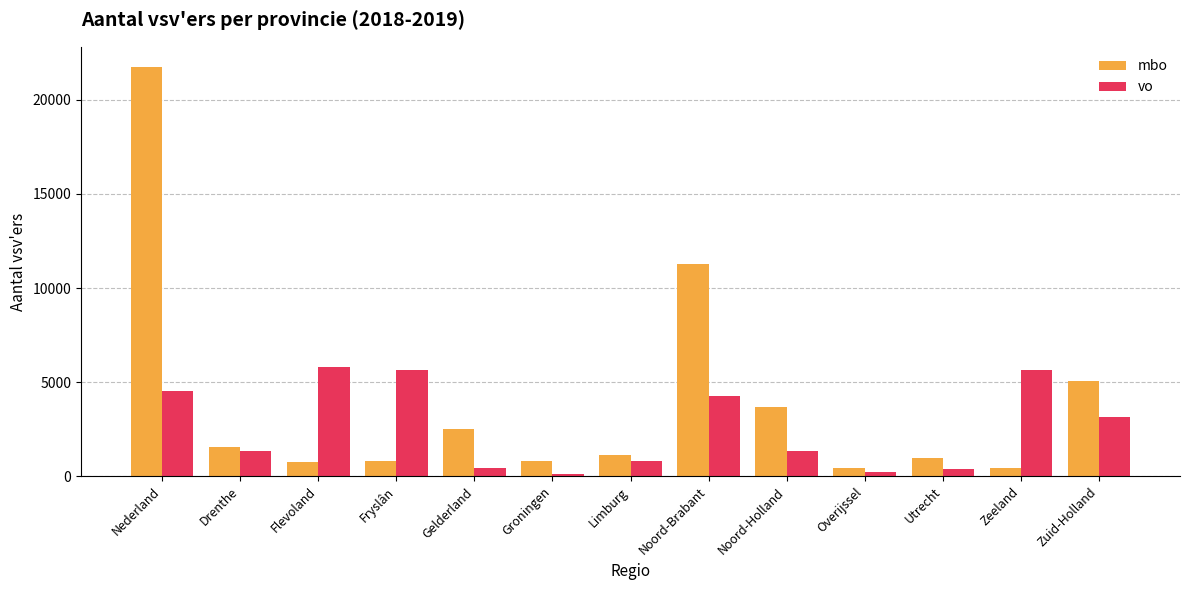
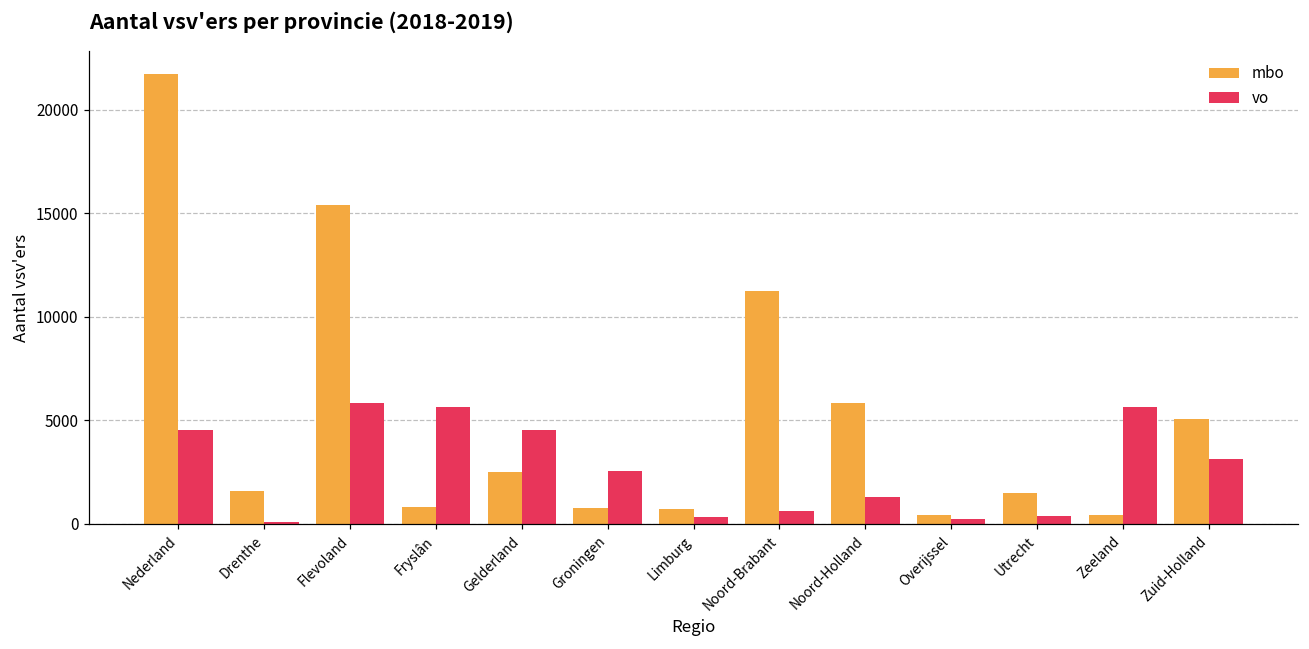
vo, Drenthe: 1300 -> 100
mbo, Flevoland: 700 -> 15400
vo, Gelderland: 500 -> 4500
vo, Groningen: 100 -> 2500
mbo, Limburg: 1100 -> 700
vo, Limburg: 800 -> 300
vo, Noord-Brabant: 4300 -> 600
mbo, Noord-Holland: 3700 -> 5800
mbo, Utrecht: 1000 -> 1500
